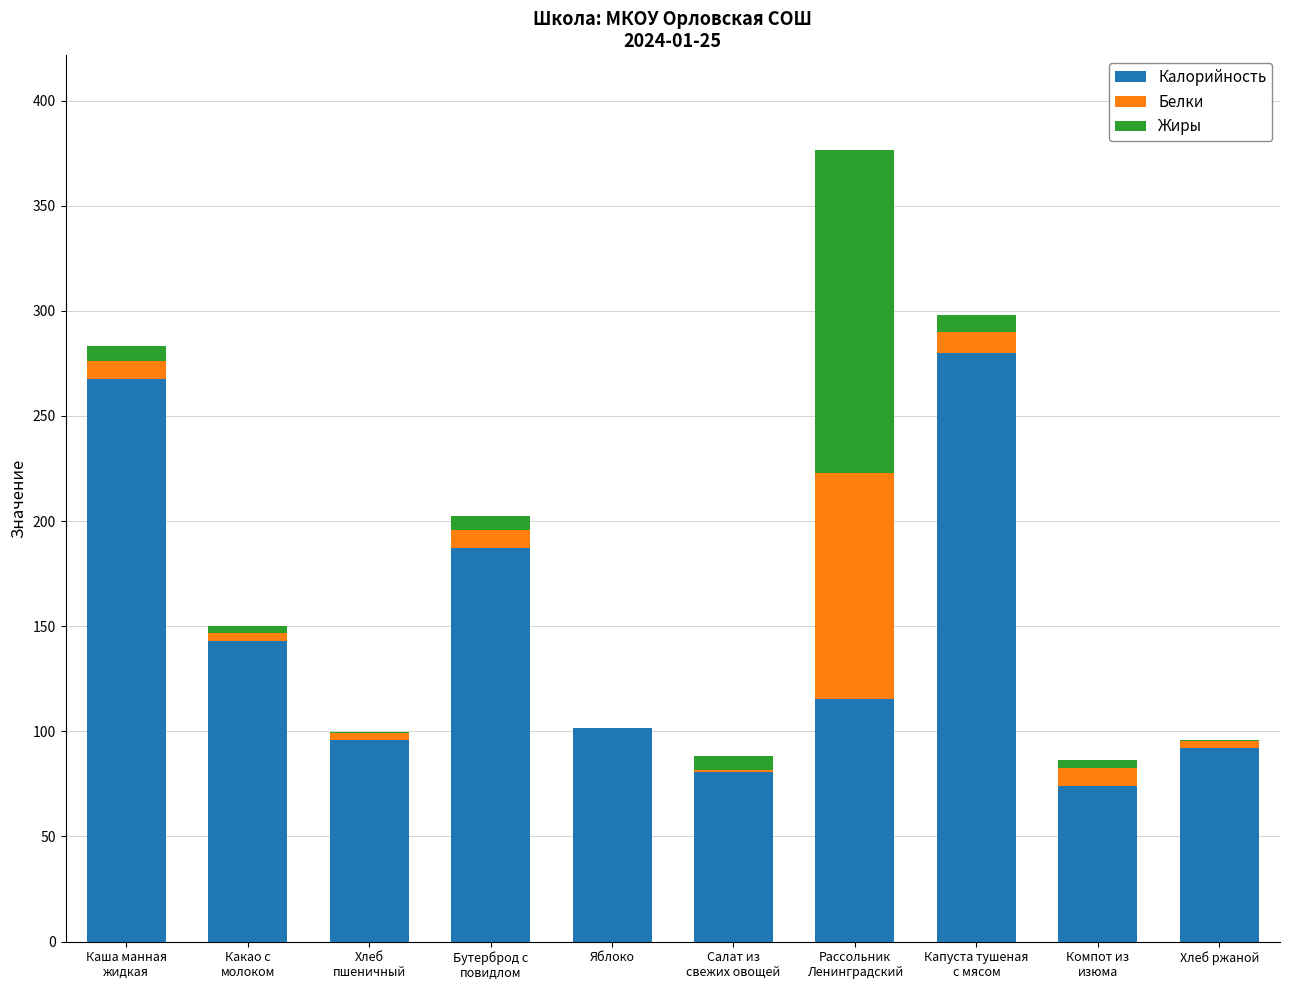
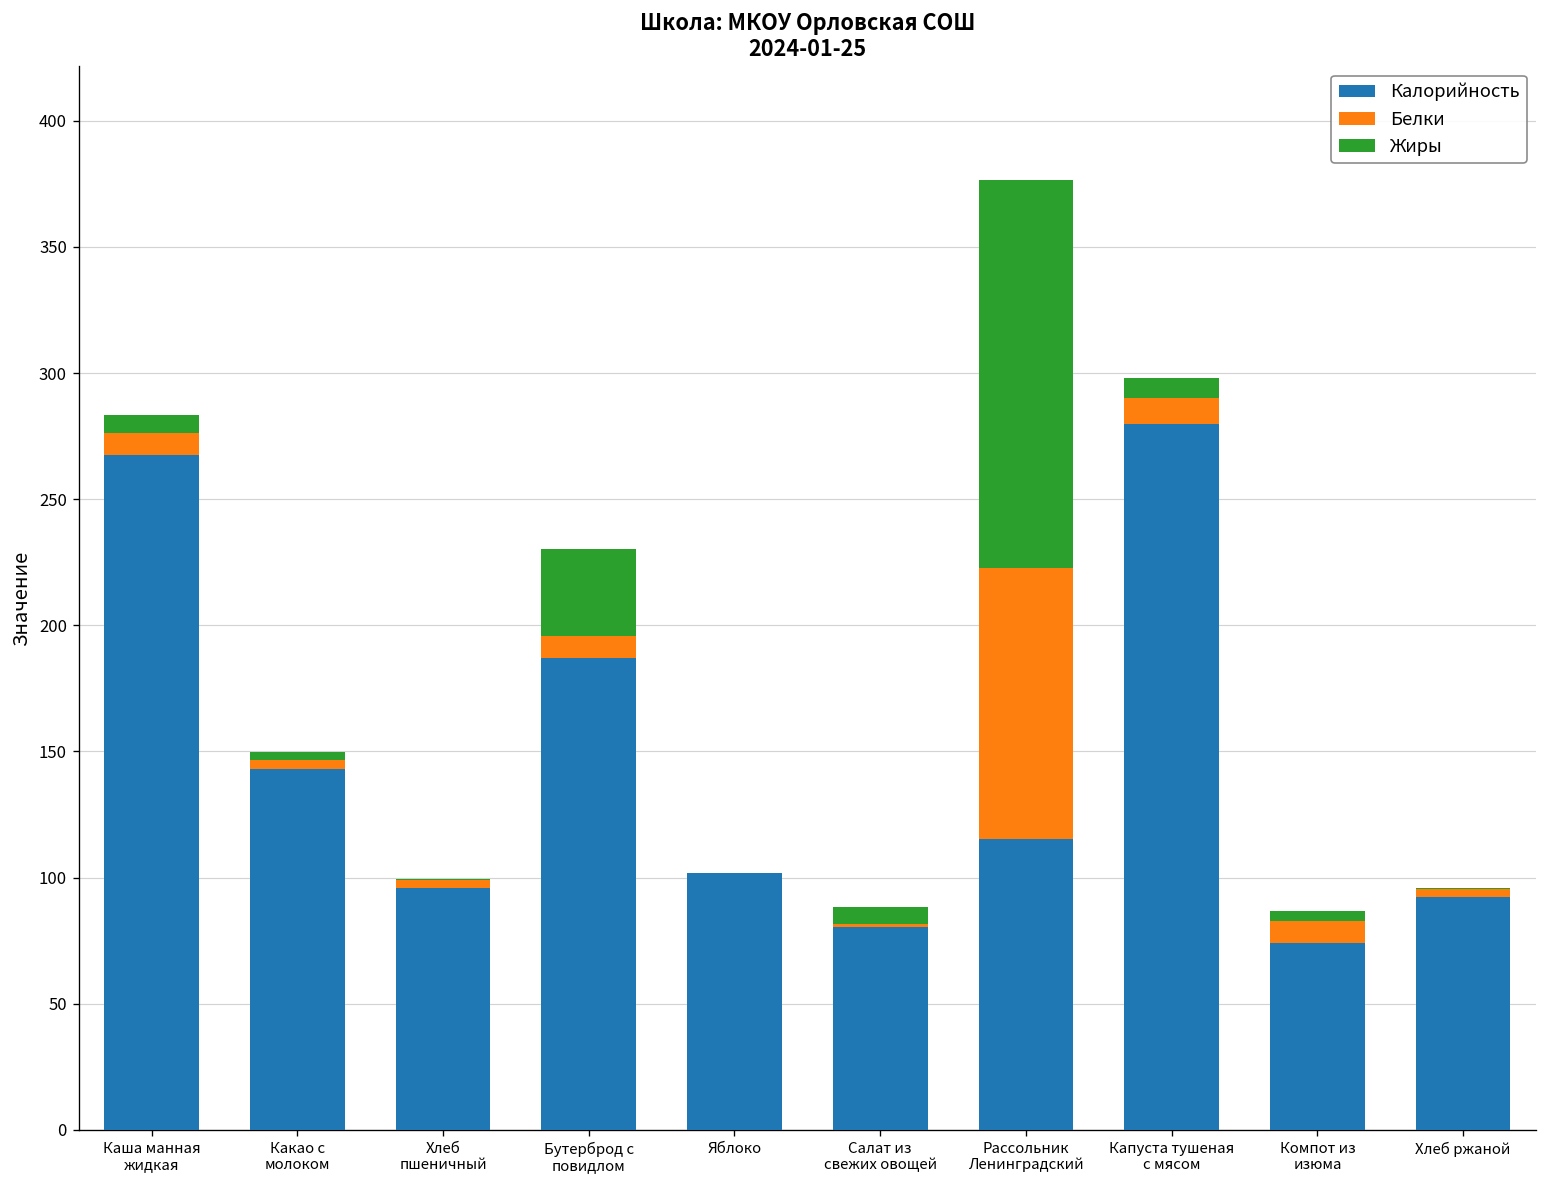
Жиры, Бутерброд с повидлом: 7 -> 35
